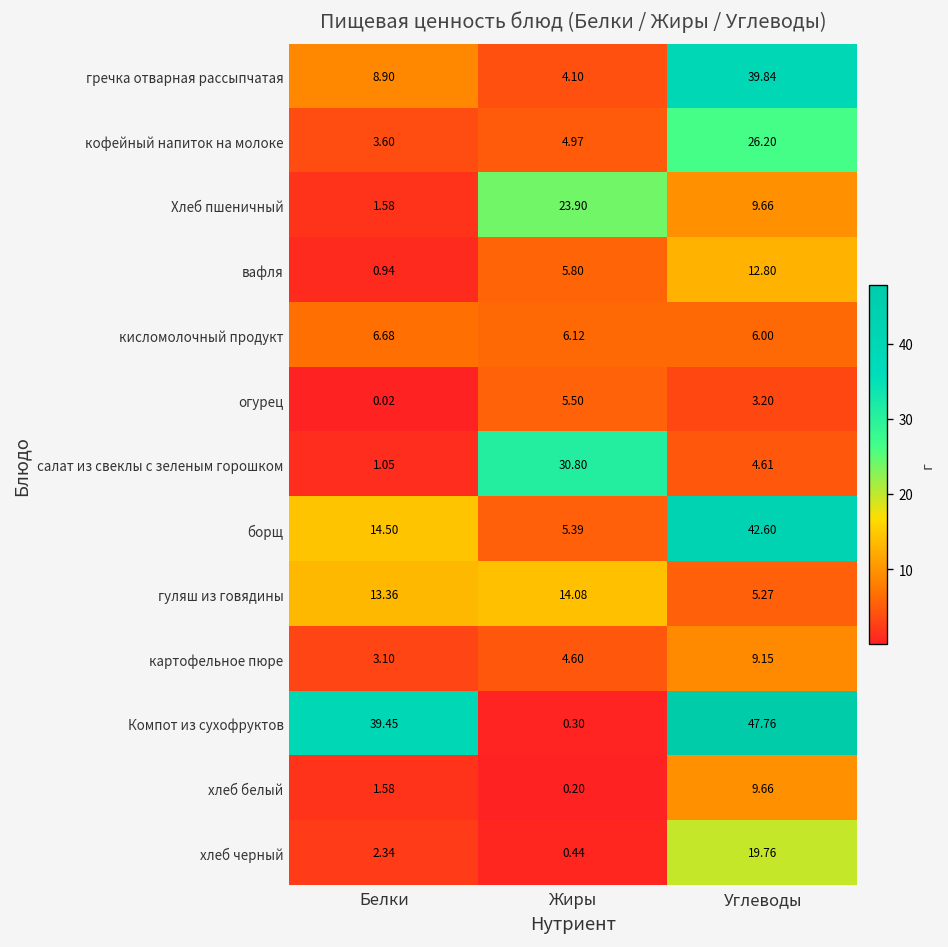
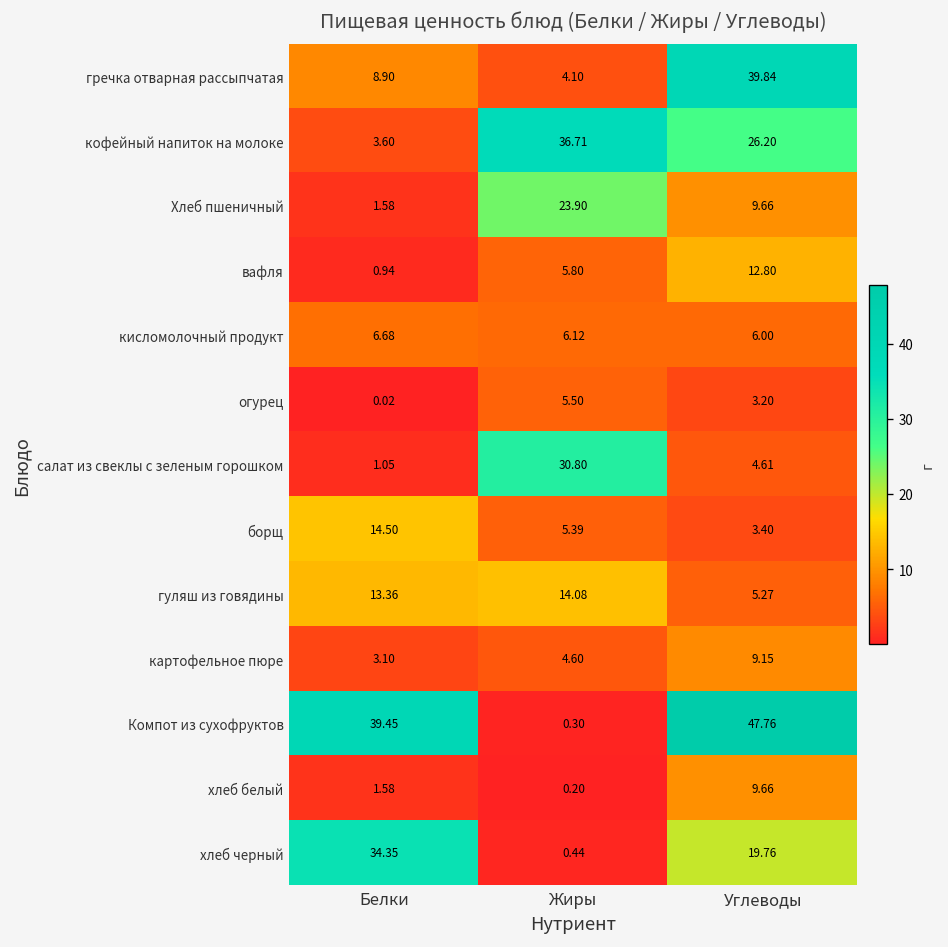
кофейный напиток на молоке, Жиры: 4.97 -> 36.71
борщ, Углеводы: 42.60 -> 3.40
хлеб черный, Белки: 2.34 -> 34.35
